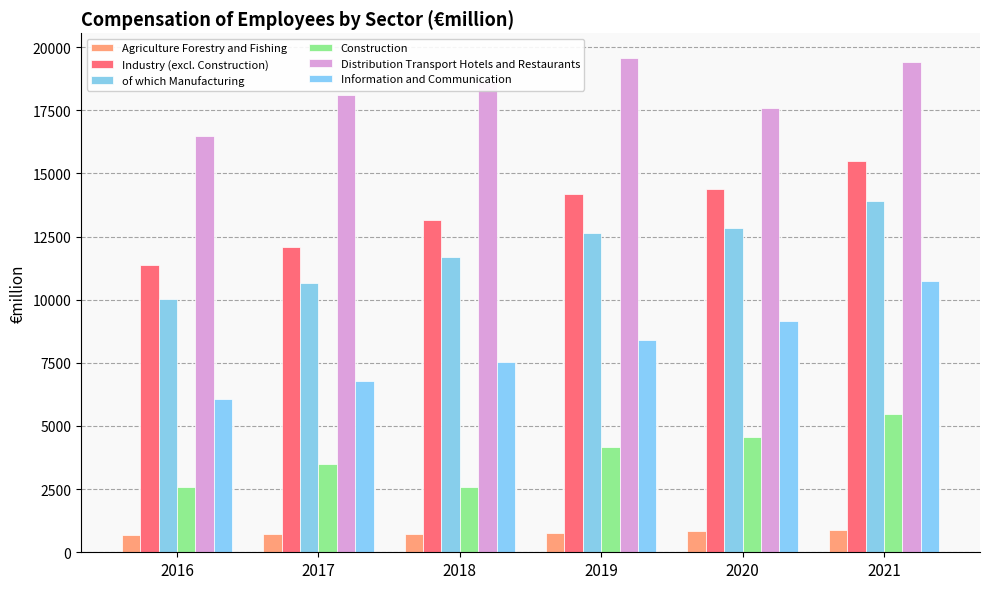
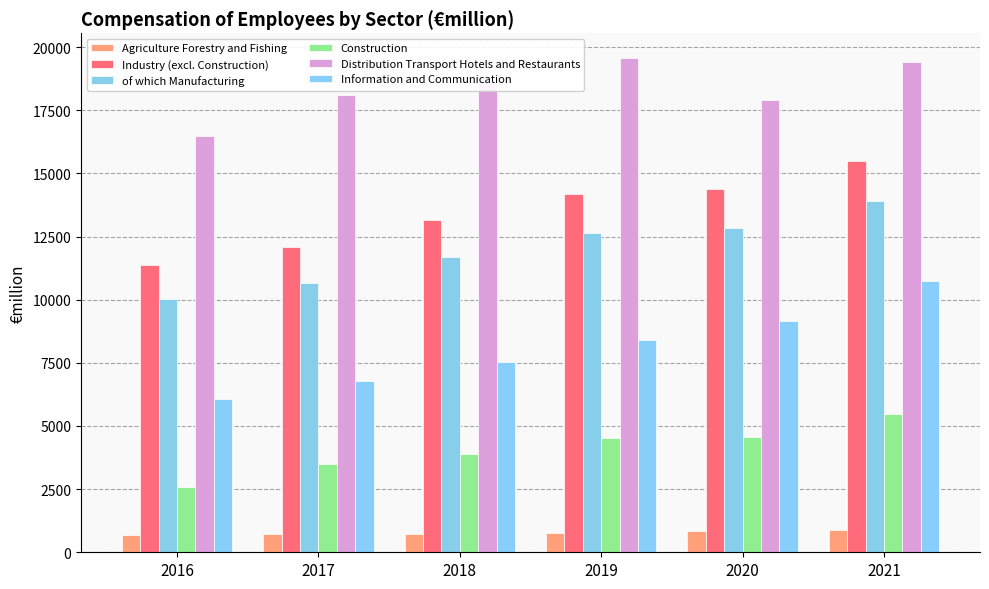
Construction, 2018: 2600 -> 3900
Construction, 2019: 4200 -> 4500
Distribution Transport Hotels and Restaurants, 2020: 17600 -> 17900
